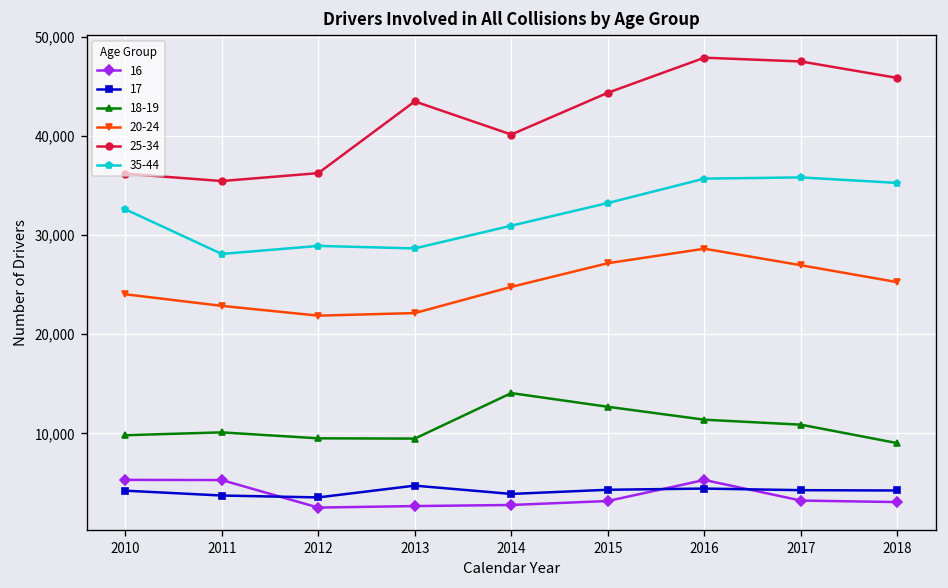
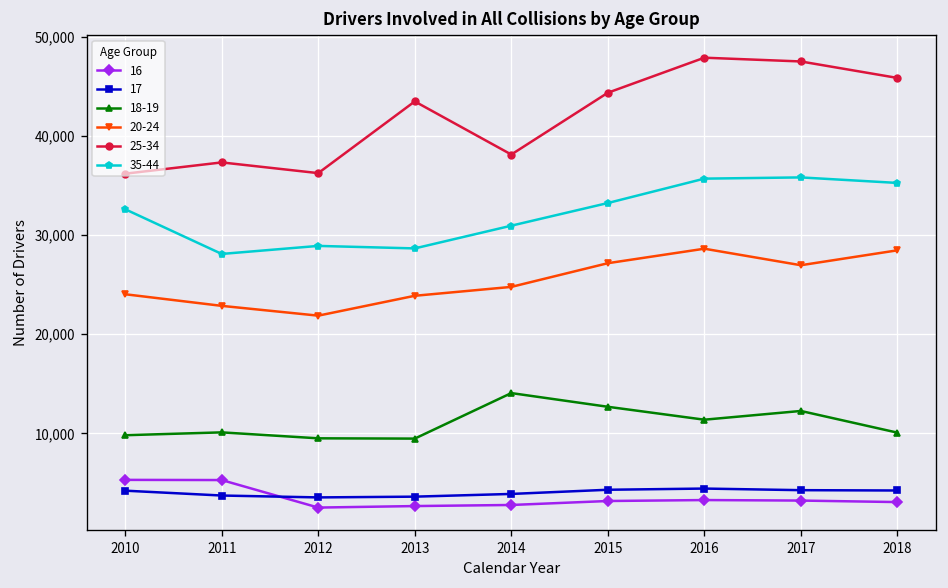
25-34, 2011: 35,000 -> 37,000
17, 2013: 5,000 -> 4,000
20-24, 2013: 22,000 -> 24,000
25-34, 2014: 40,000 -> 38,000
16, 2016: 5,000 -> 3,000
18-19, 2017: 11,000 -> 12,000
18-19, 2018: 9,000 -> 10,000
20-24, 2018: 25,000 -> 28,000
